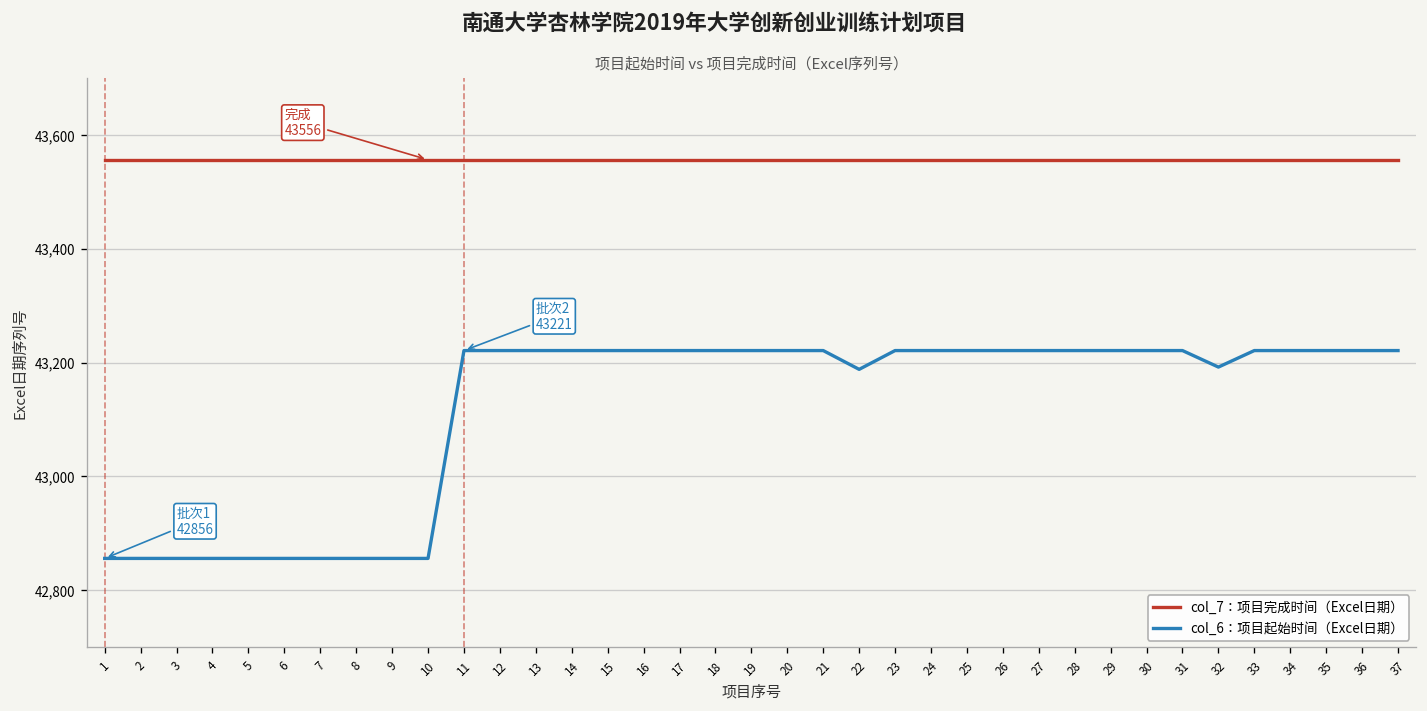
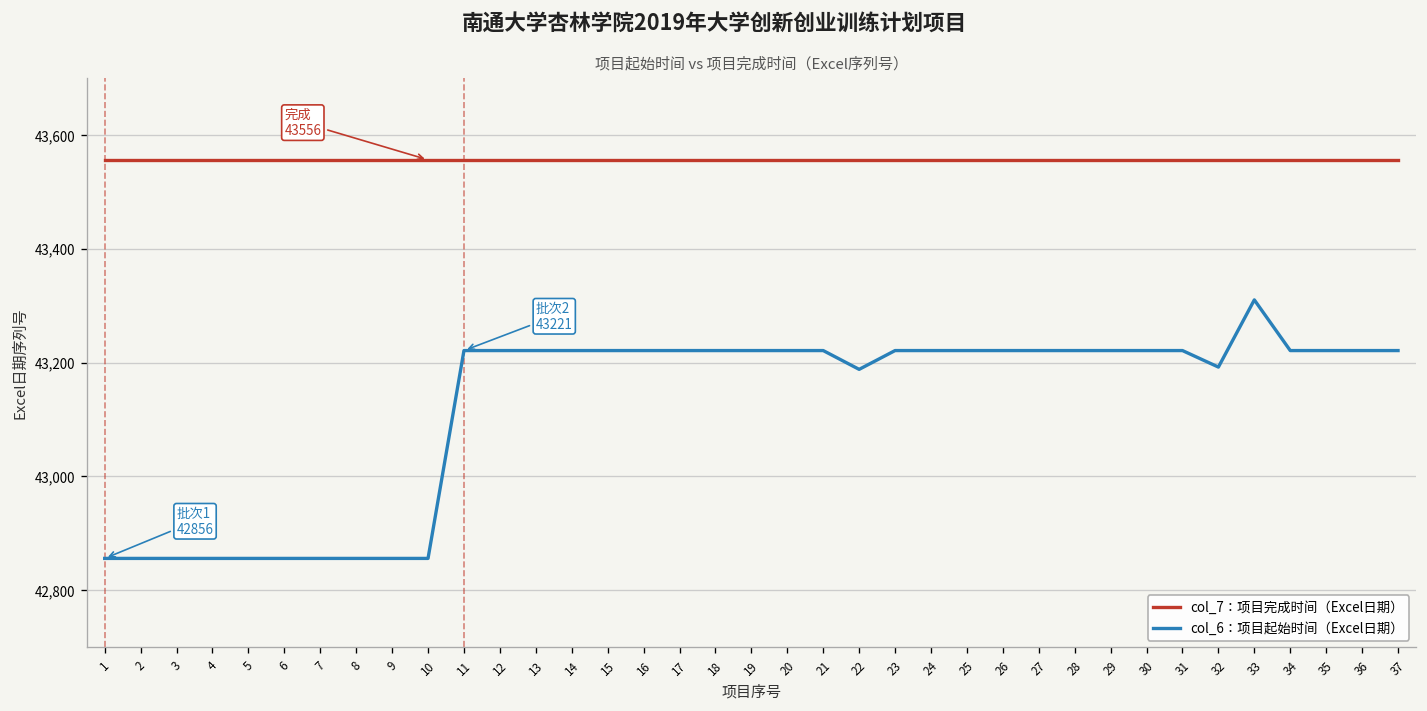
col_6：项目起始时间（Excel日期）, 33: 43,220 -> 43,310
